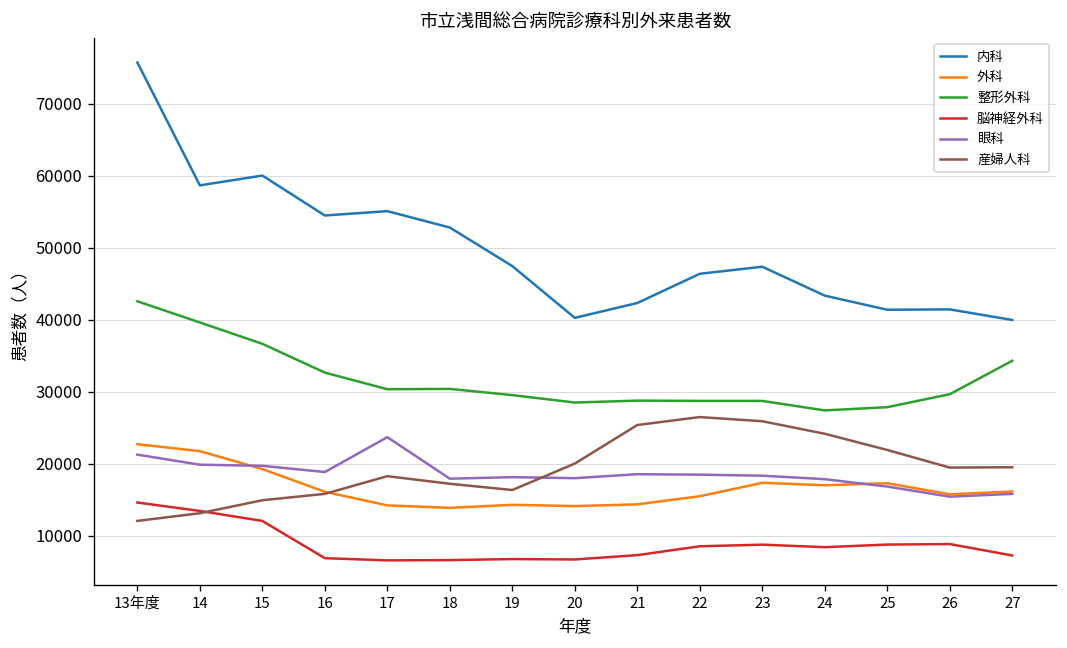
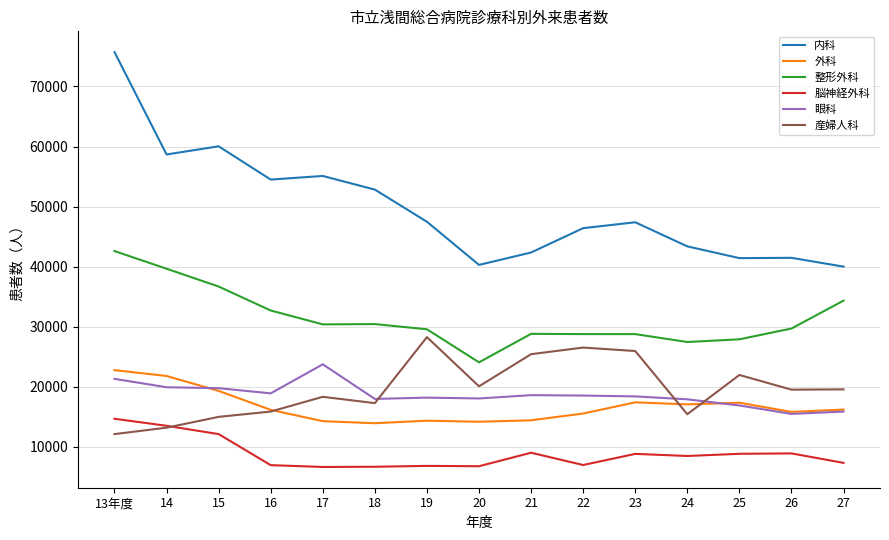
産婦人科, 19: 16000 -> 28000
整形外科, 20: 29000 -> 24000
脳神経外科, 21: 7000 -> 9000
脳神経外科, 22: 9000 -> 7000
産婦人科, 24: 24000 -> 15000
